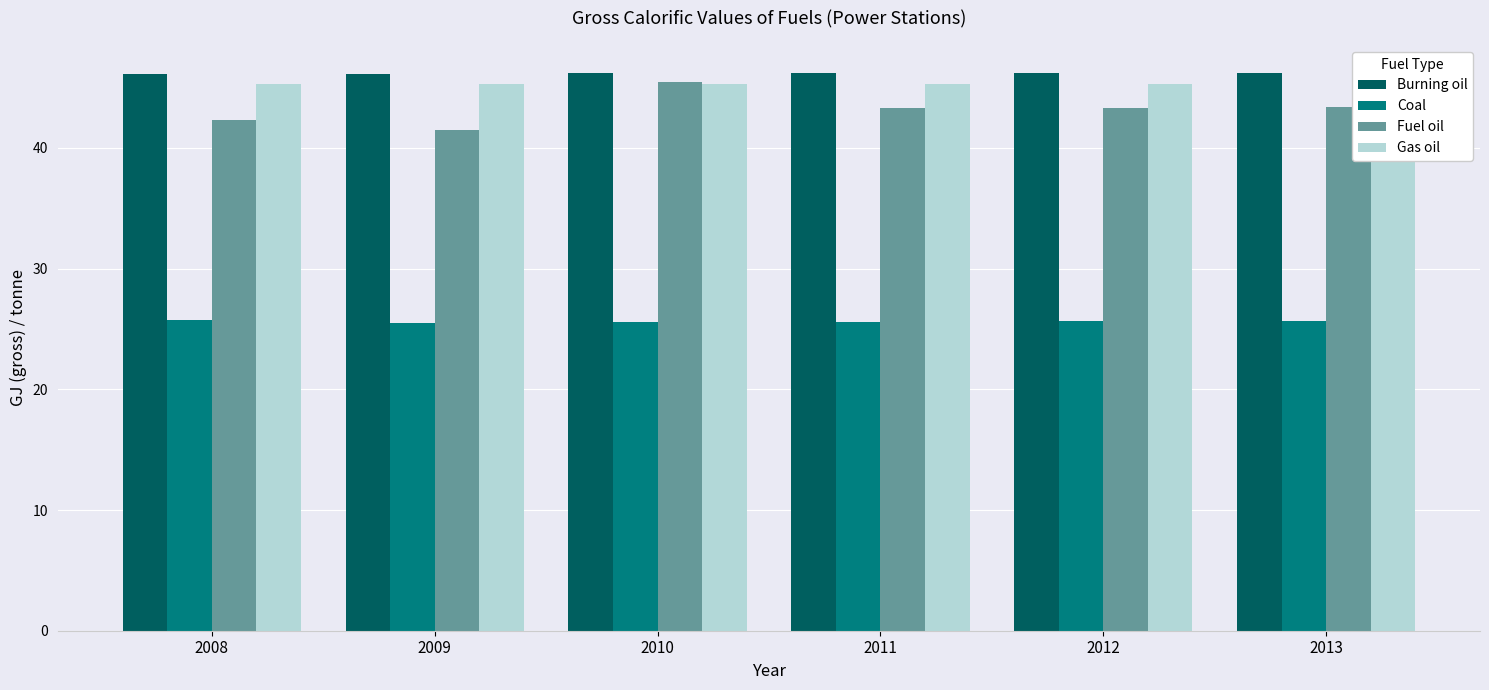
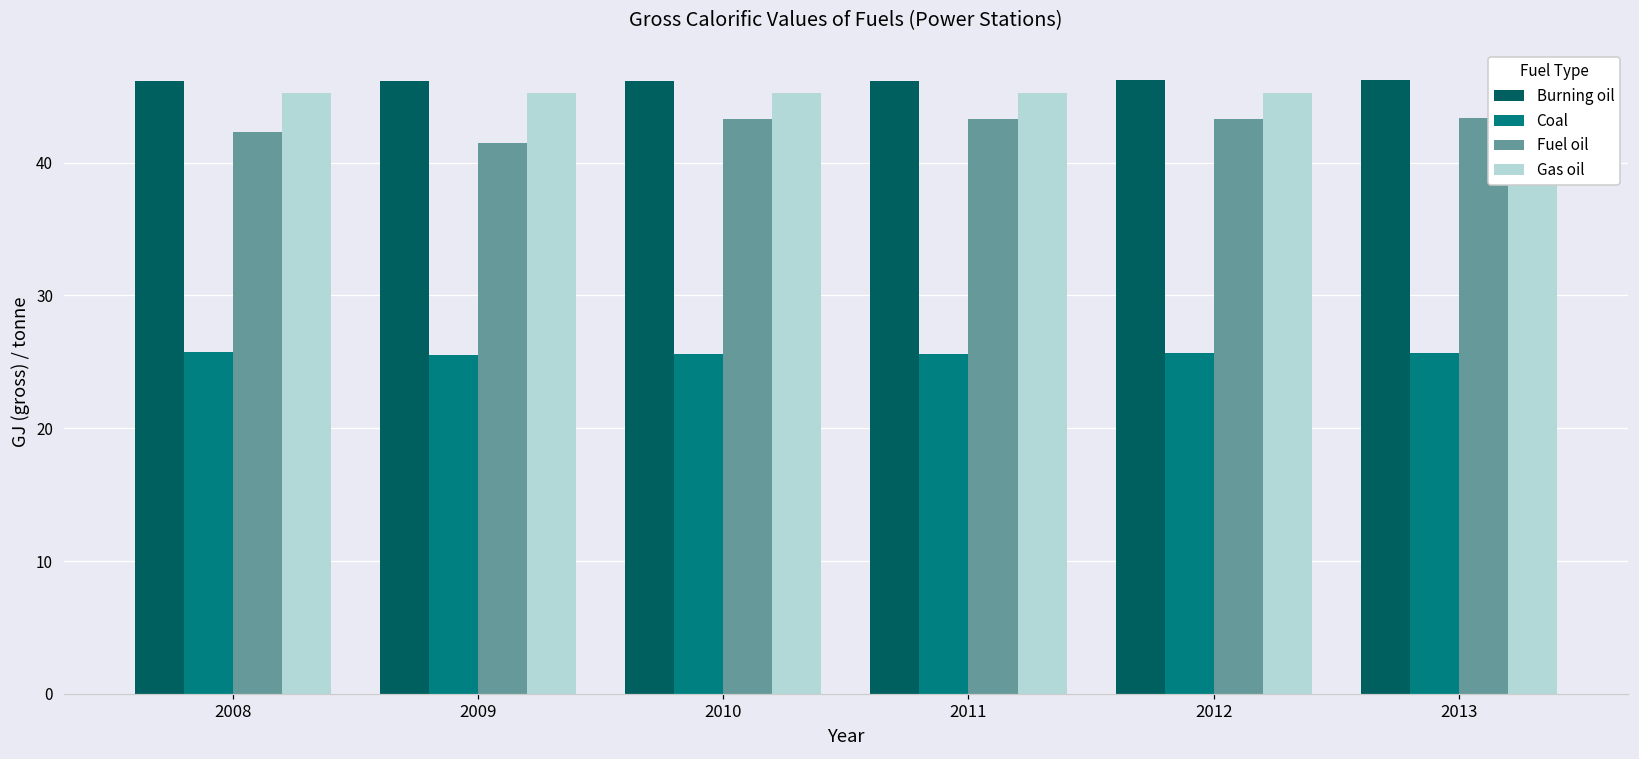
Fuel oil, 2010: 45.5 -> 43.3
